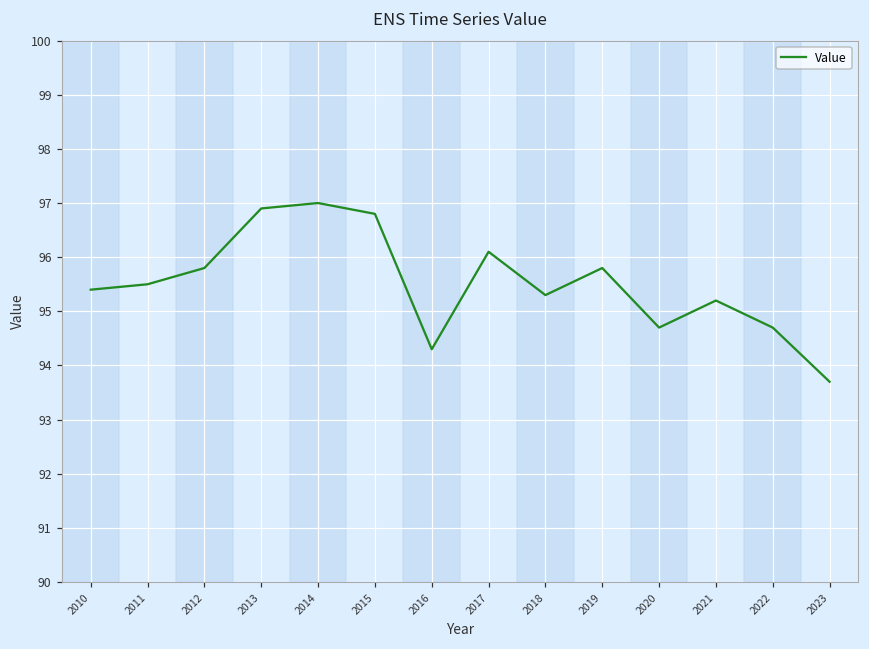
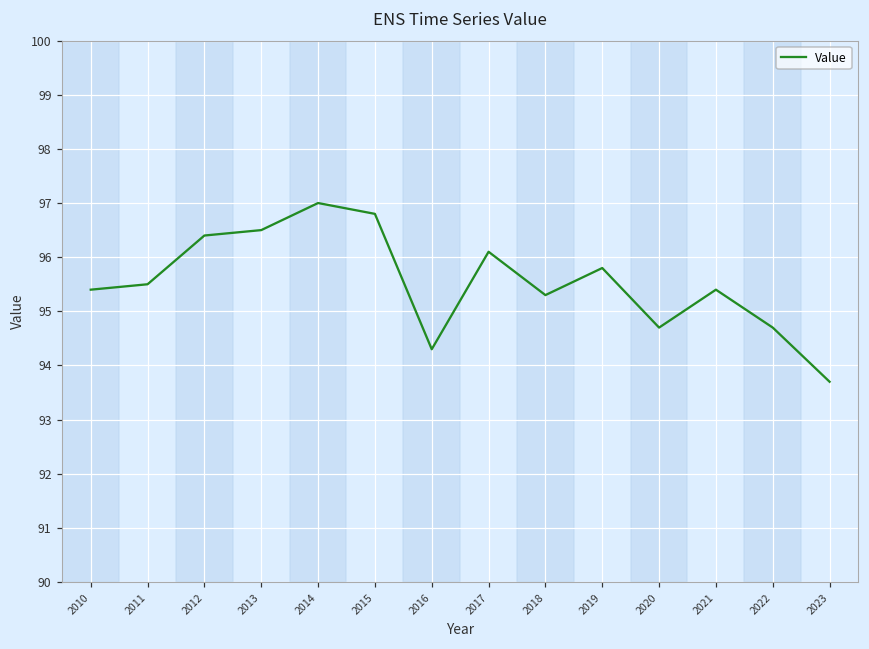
2012: 95.8 -> 96.4
2013: 96.9 -> 96.5
2021: 95.2 -> 95.4
